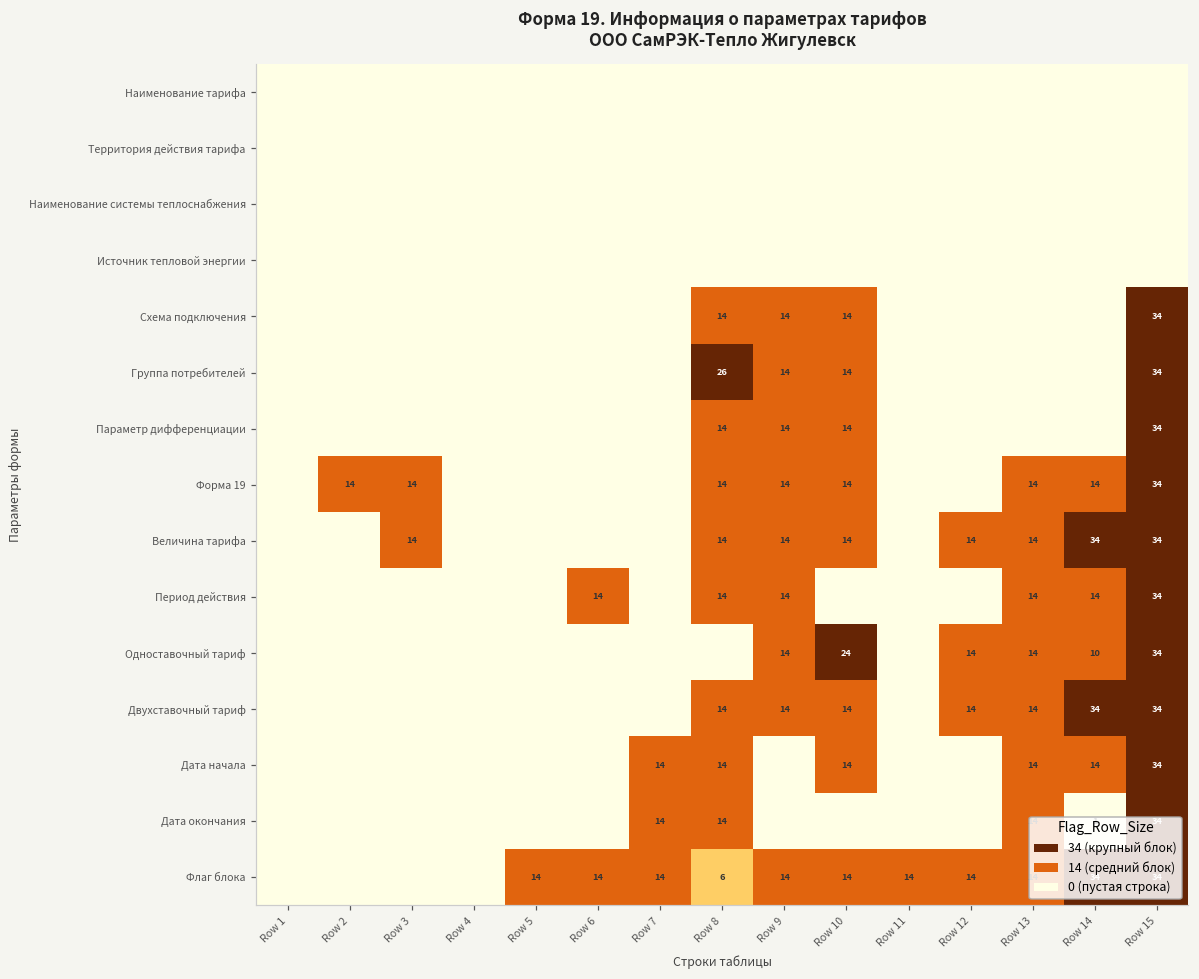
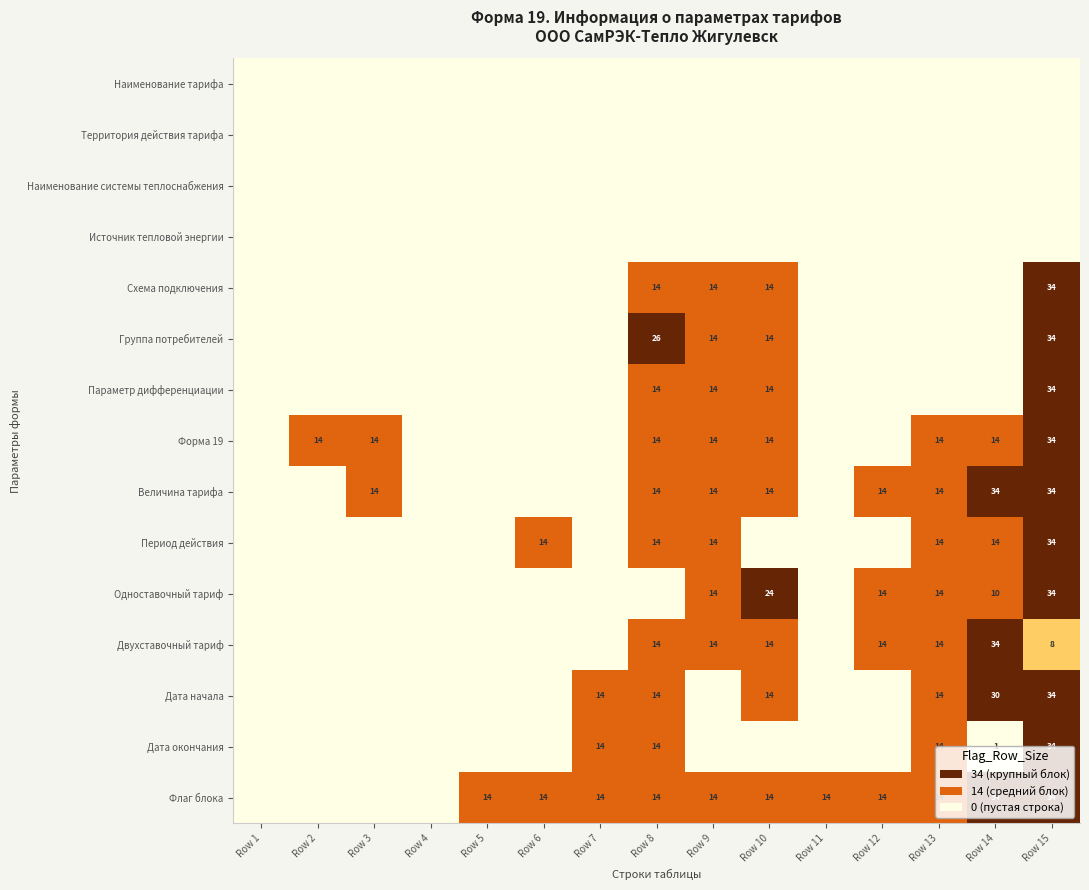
Двухставочный тариф, Row 15: 34 -> 8
Дата начала, Row 14: 14 -> 30
Флаг блока, Row 8: 6 -> 14
